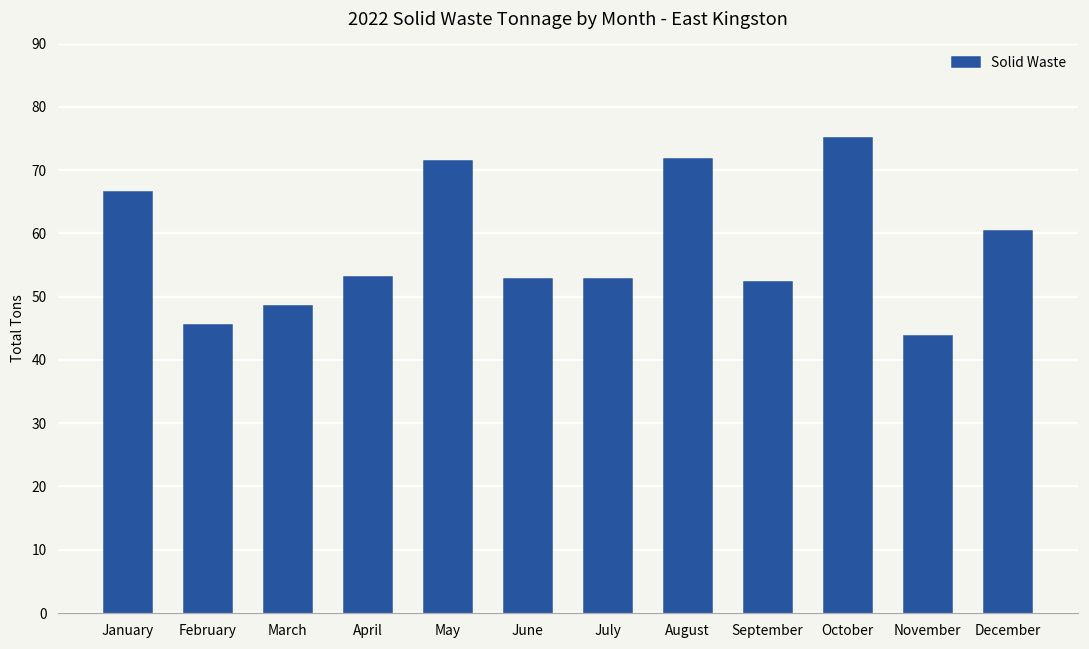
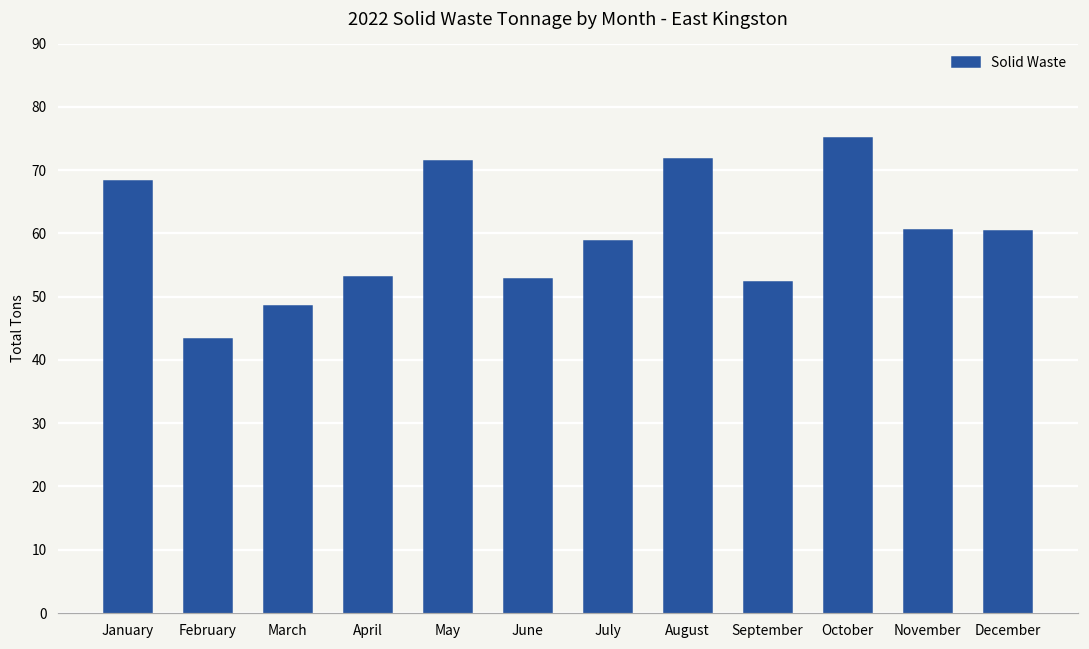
January: 67 -> 68
February: 46 -> 43
July: 53 -> 59
November: 44 -> 61
